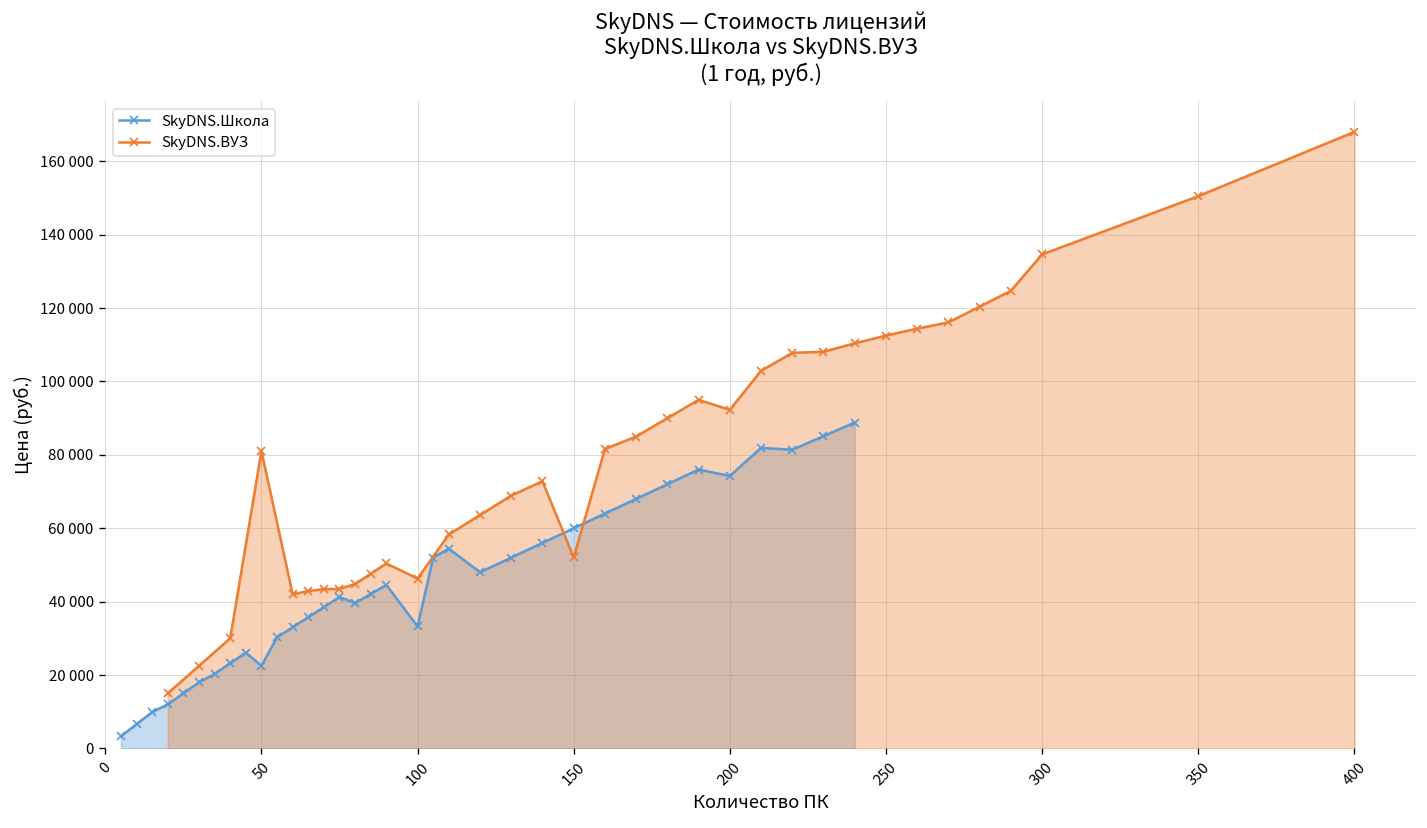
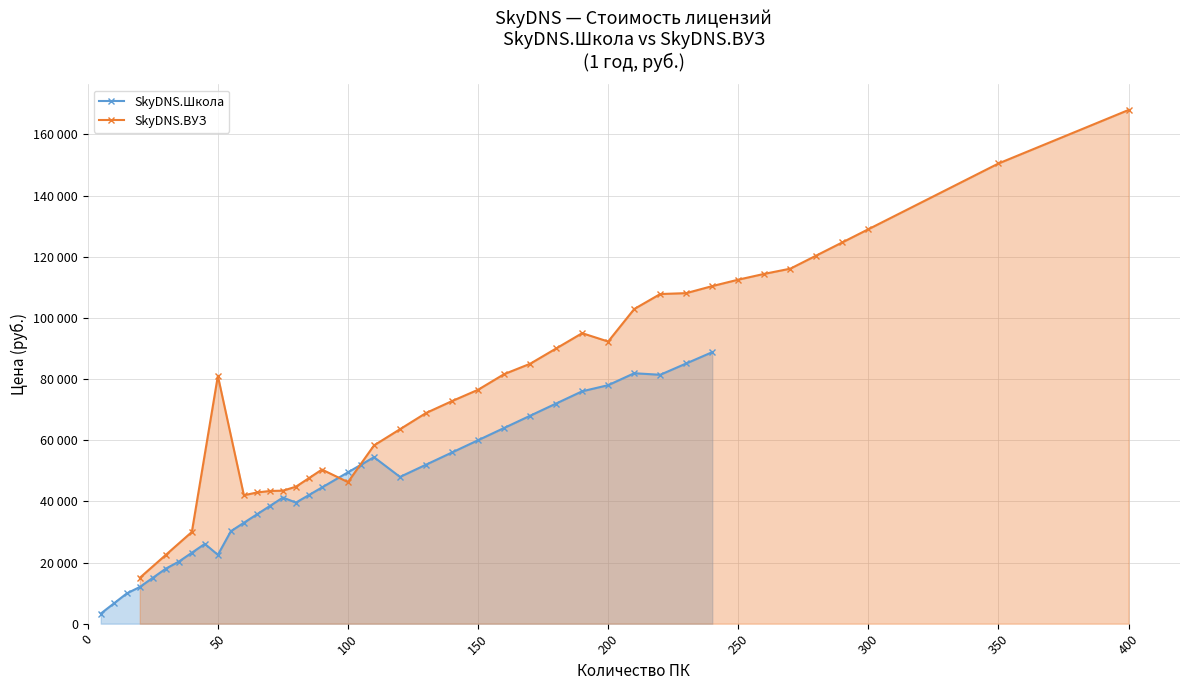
SkyDNS.Школа, 100: 33000 -> 50000
SkyDNS.ВУЗ, 150: 52000 -> 77000
SkyDNS.Школа, 200: 74000 -> 78000
SkyDNS.ВУЗ, 300: 135000 -> 129000
